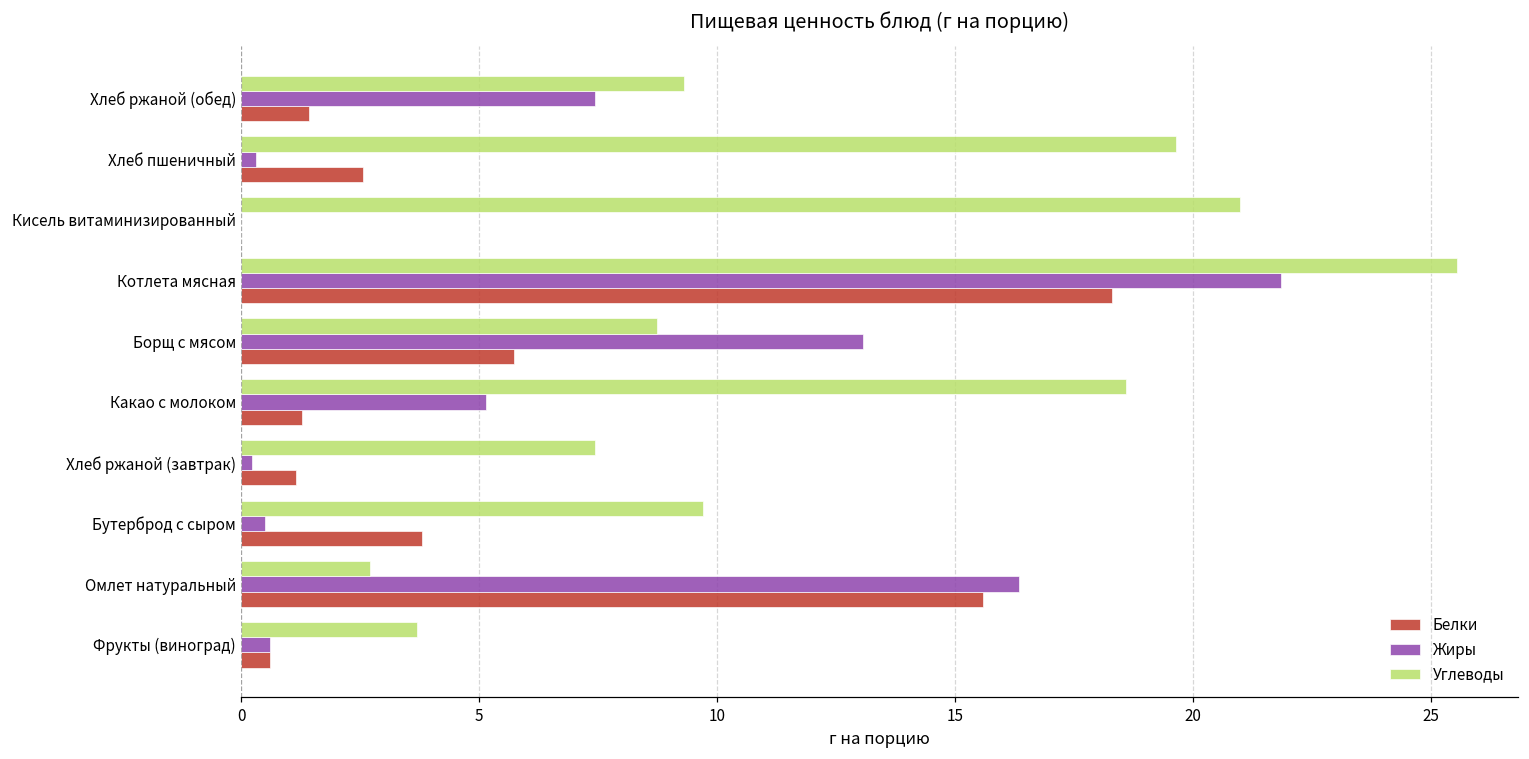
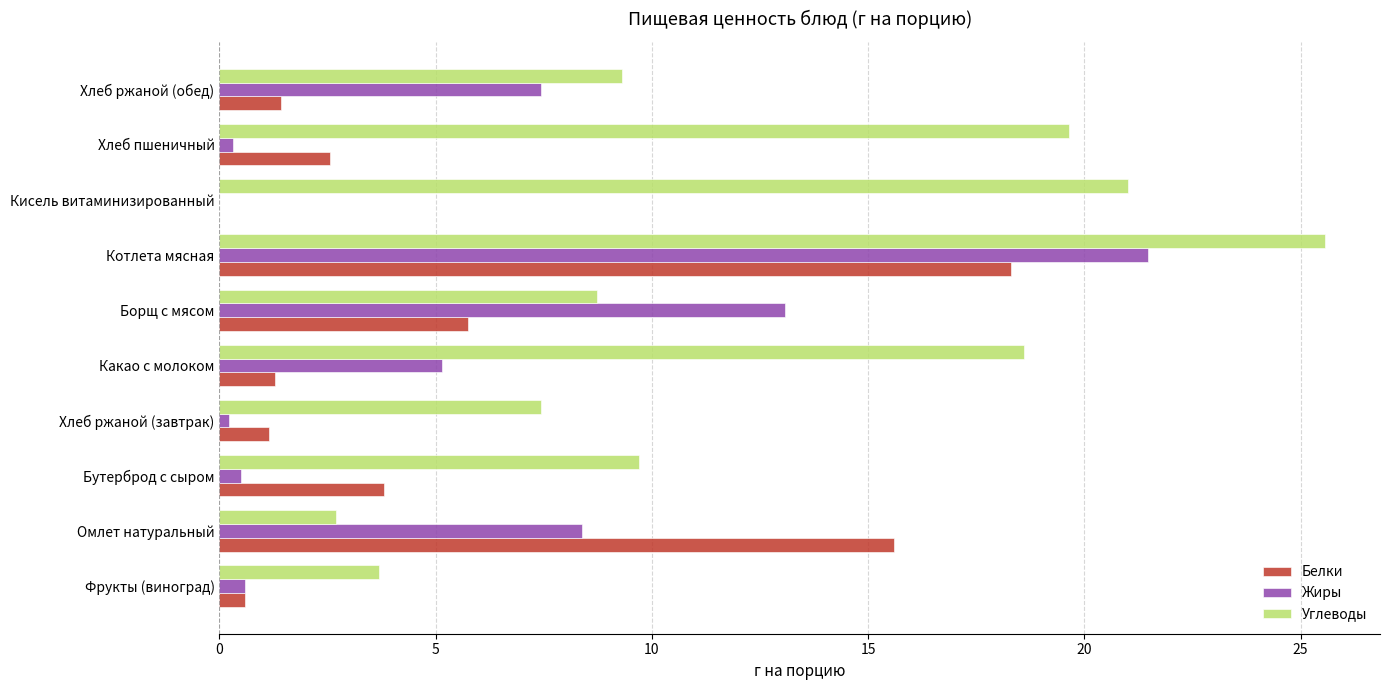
Жиры, Котлета мясная: 21.9 -> 21.5
Жиры, Омлет натуральный: 16.4 -> 8.4
